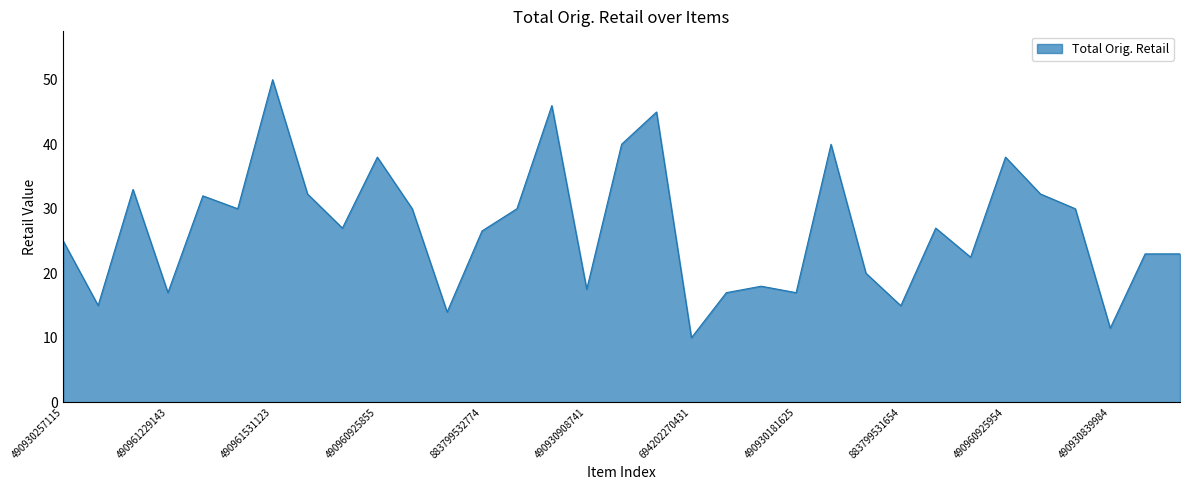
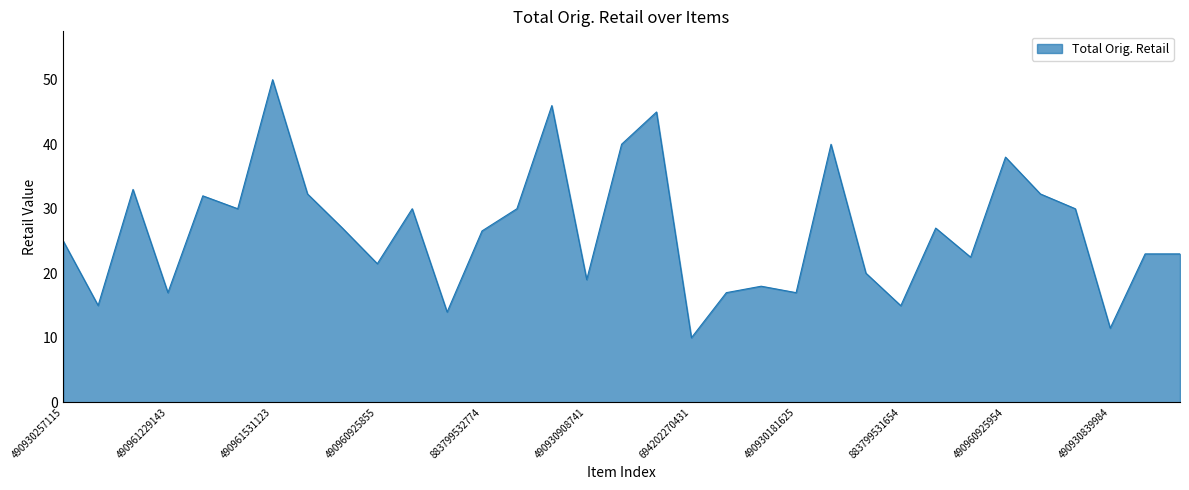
490960925855: 38 -> 21
490930908741: 18 -> 19
